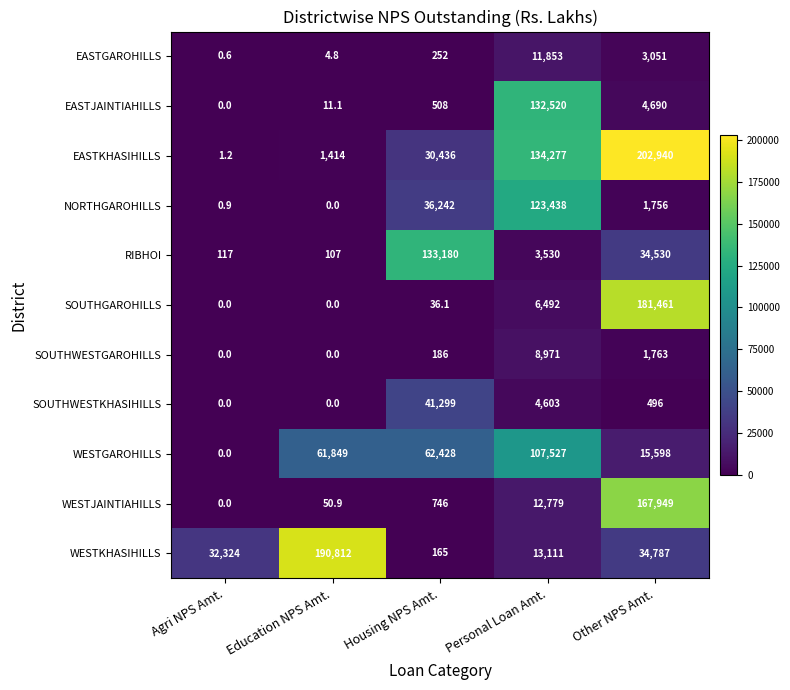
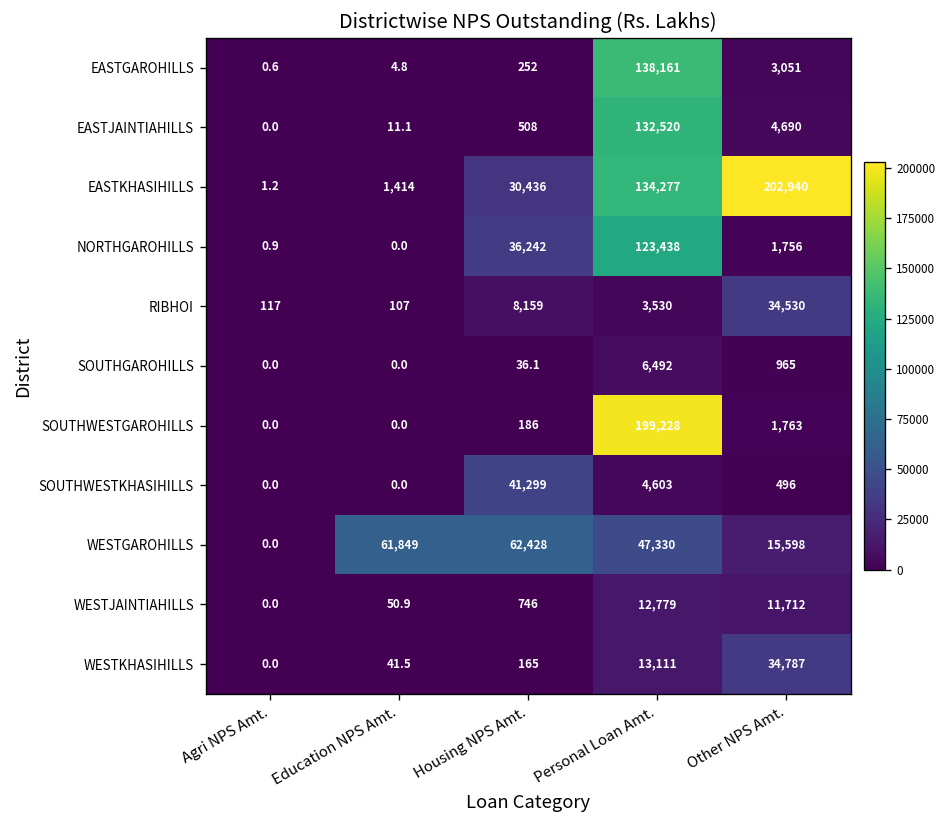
EASTGAROHILLS, Personal Loan Amt.: 11,853 -> 138,161
RIBHOI, Housing NPS Amt.: 133,180 -> 8,159
SOUTHGAROHILLS, Other NPS Amt.: 181,461 -> 965
SOUTHWESTGAROHILLS, Personal Loan Amt.: 8,971 -> 199,228
WESTGAROHILLS, Personal Loan Amt.: 107,527 -> 47,330
WESTJAINTIAHILLS, Other NPS Amt.: 167,949 -> 11,712
WESTKHASIHILLS, Agri NPS Amt.: 32,324 -> 0.0
WESTKHASIHILLS, Education NPS Amt.: 190,812 -> 41.5
